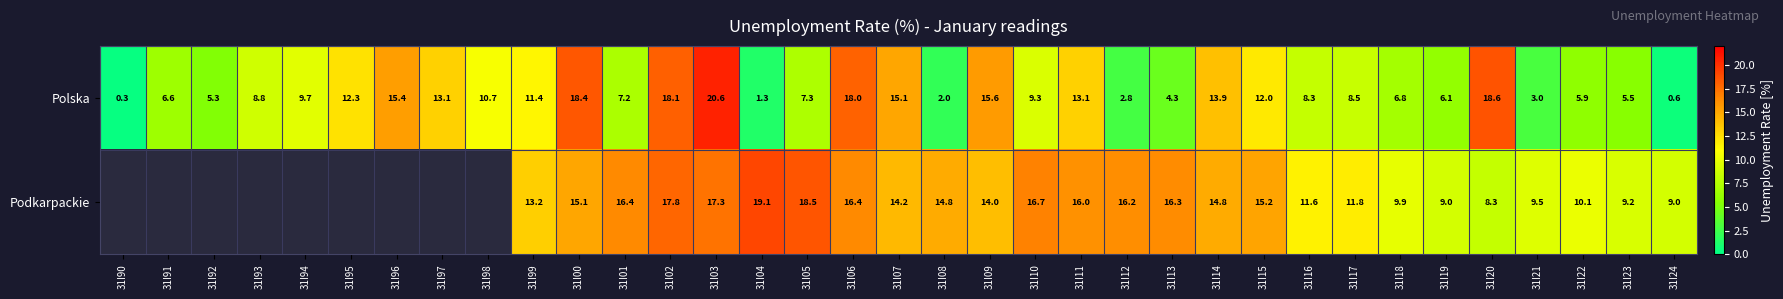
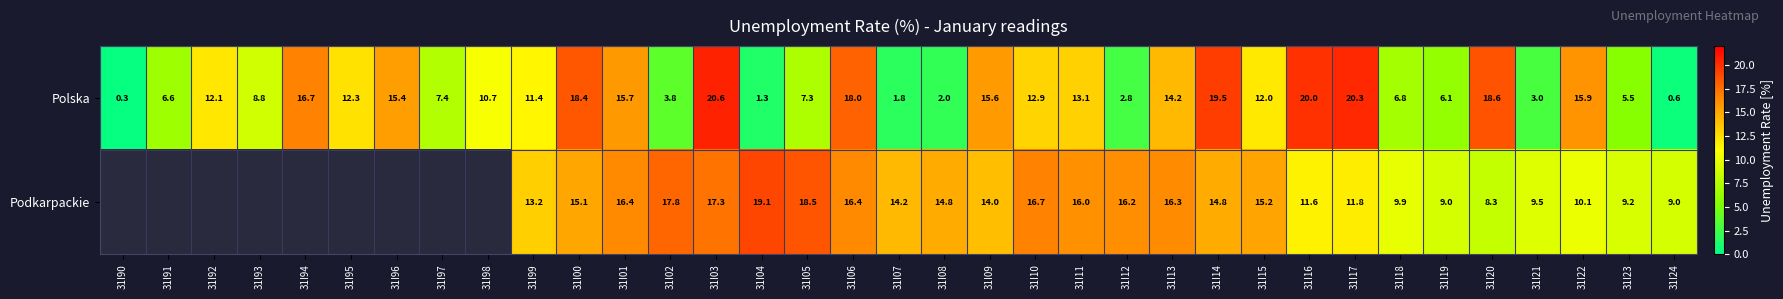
Polska, 31I92: 5.3 -> 12.1
Polska, 31I94: 9.7 -> 16.7
Polska, 31I97: 13.1 -> 7.4
Polska, 31I01: 7.2 -> 15.7
Polska, 31I02: 18.1 -> 3.8
Polska, 31I07: 15.1 -> 1.8
Polska, 31I10: 9.3 -> 12.9
Polska, 31I13: 4.3 -> 14.2
Polska, 31I14: 13.9 -> 19.5
Polska, 31I16: 8.3 -> 20.0
Polska, 31I17: 8.5 -> 20.3
Polska, 31I22: 5.9 -> 15.9
